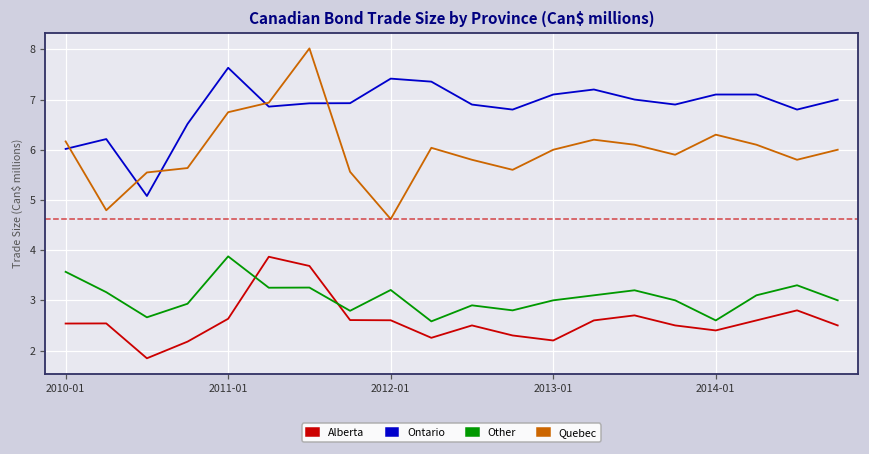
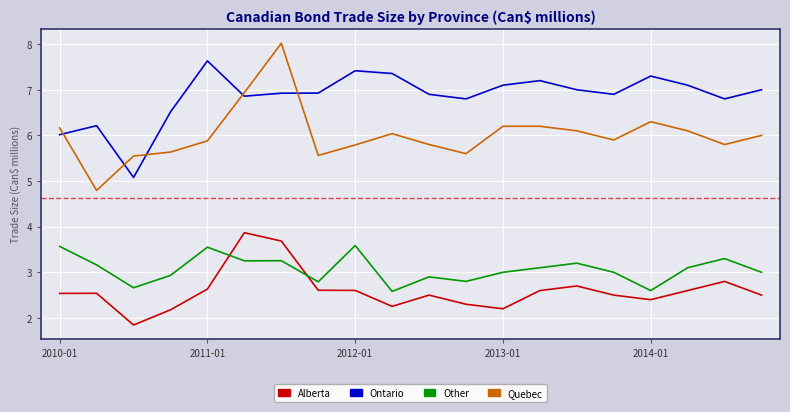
Other, 2011-01: 3.9 -> 3.6
Quebec, 2011-01: 6.7 -> 5.9
Other, 2012-01: 3.2 -> 3.6
Quebec, 2012-01: 4.6 -> 5.8
Quebec, 2013-01: 6.0 -> 6.2
Ontario, 2014-01: 7.1 -> 7.3
